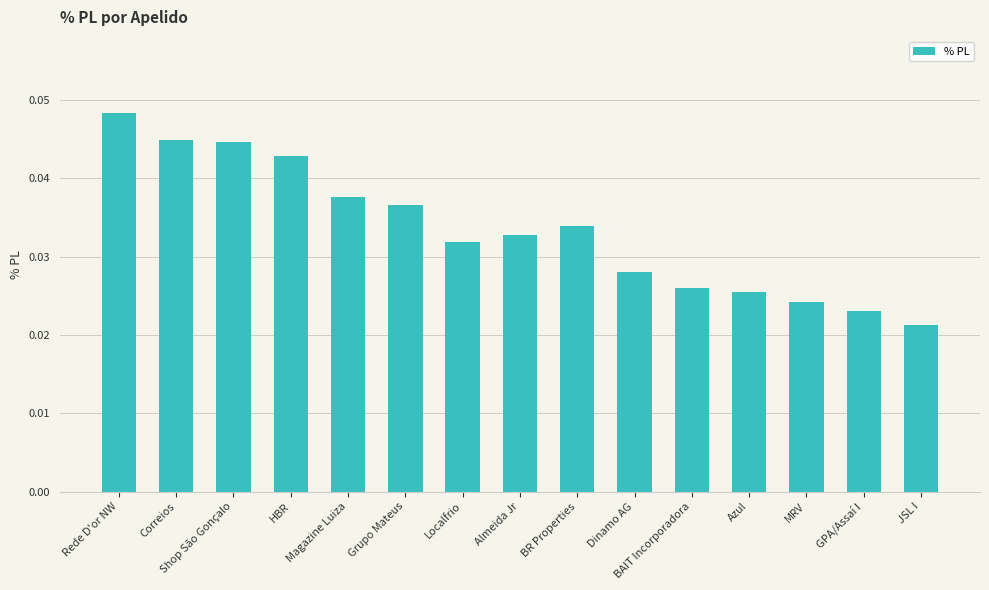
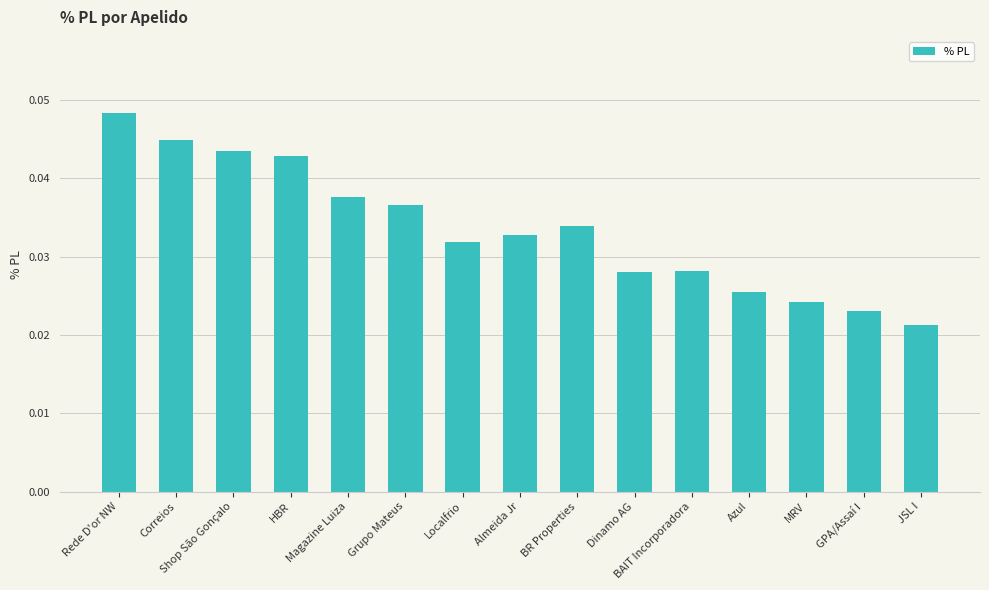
Shop São Gonçalo: 0.045 -> 0.044
BAIT Incorporadora: 0.026 -> 0.028
